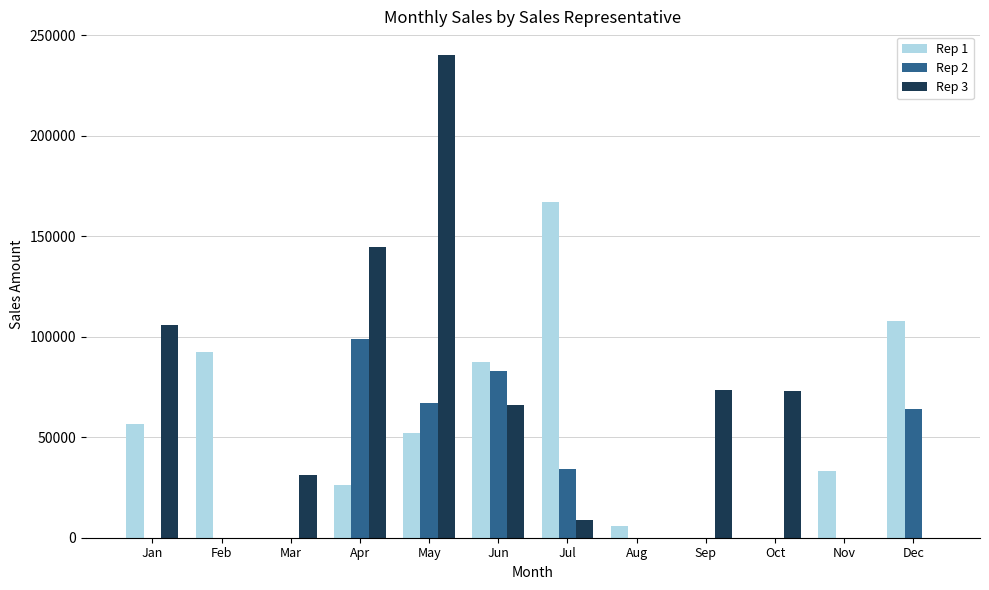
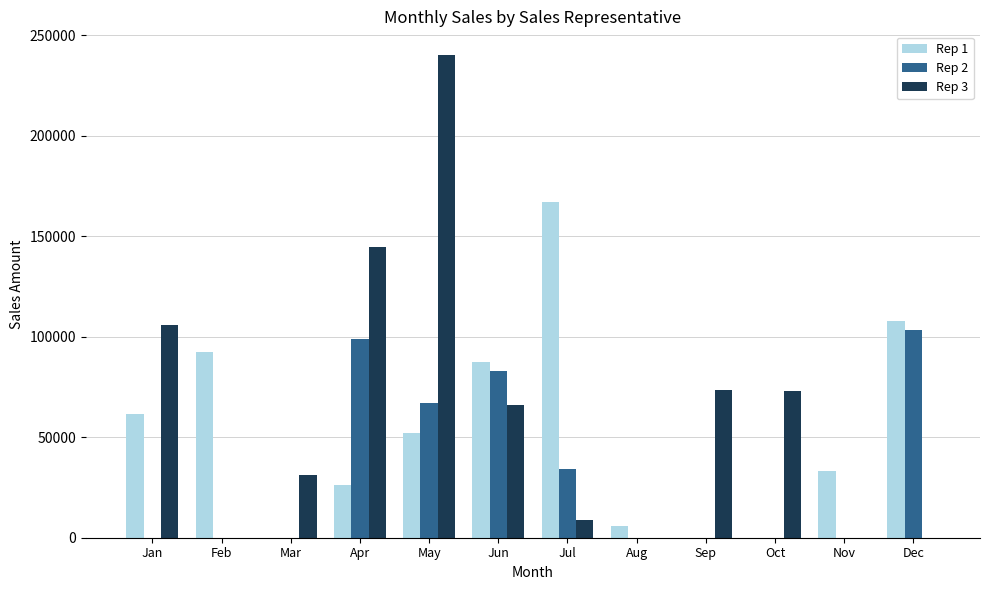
Rep 1, Jan: 56000 -> 61000
Rep 2, Dec: 64000 -> 103000
